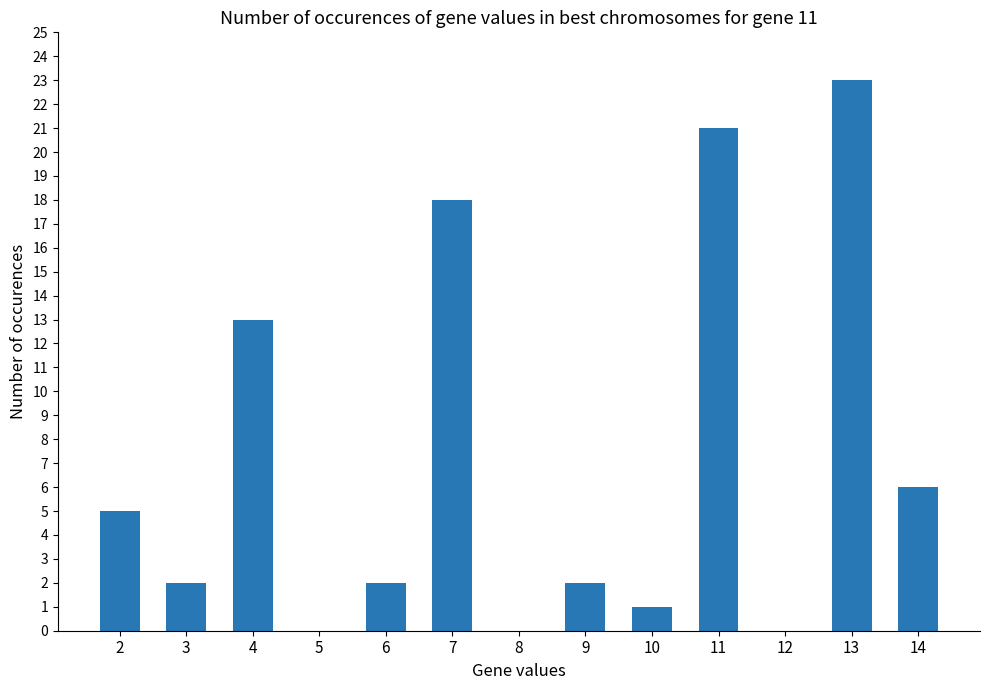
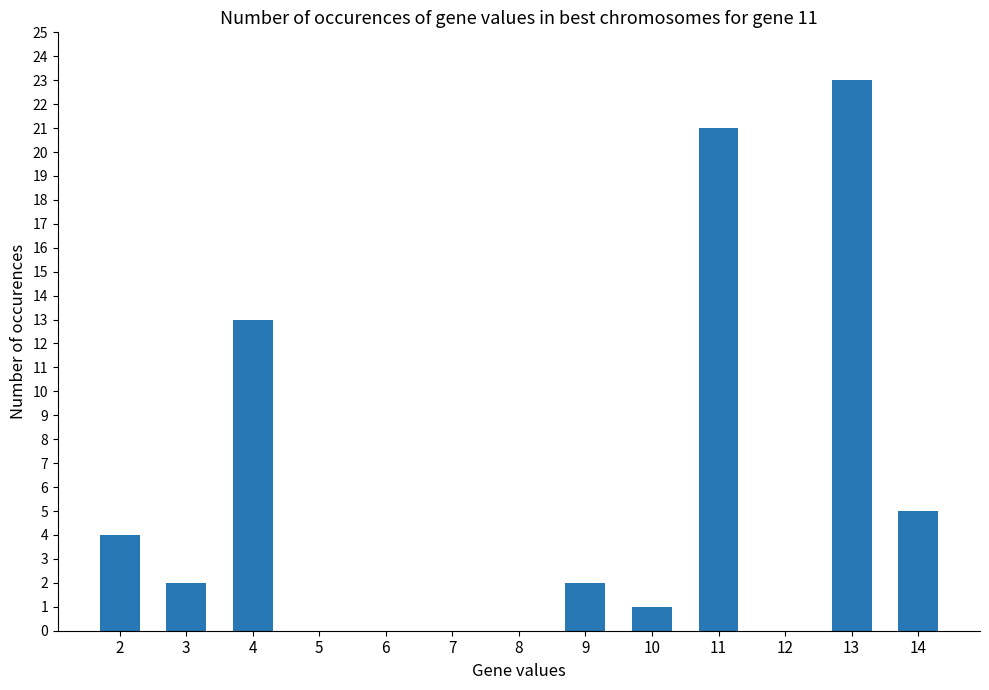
2: 5 -> 4
6: 2 -> 0
7: 18 -> 0
14: 6 -> 5
